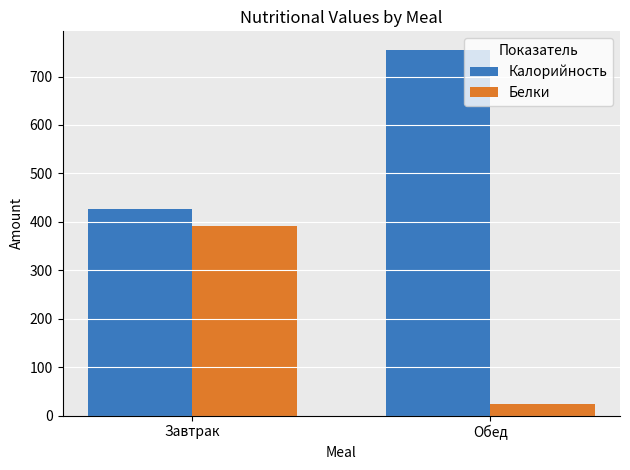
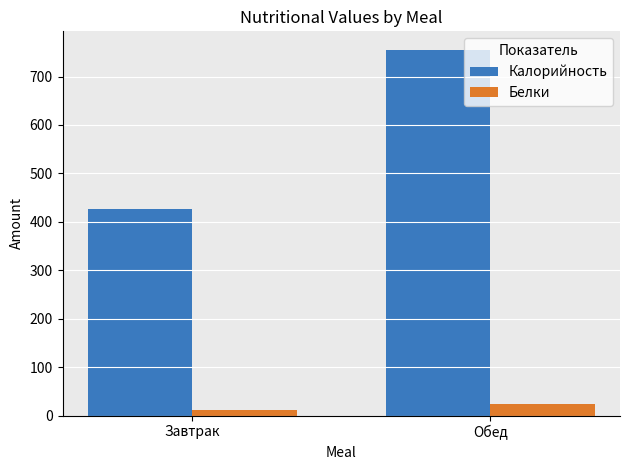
Белки, Завтрак: 390 -> 10
